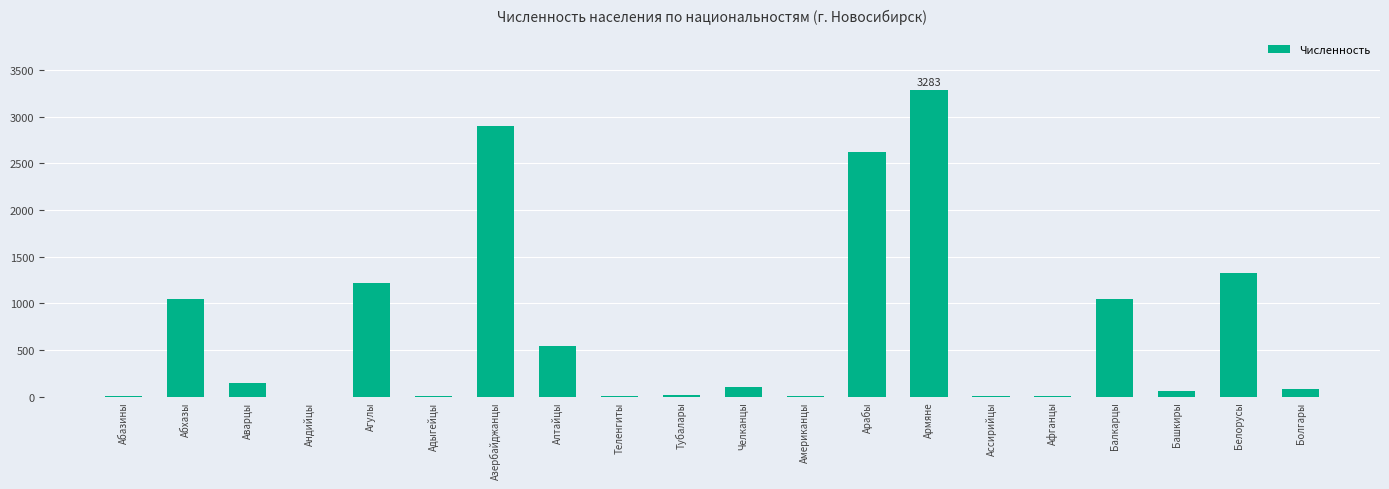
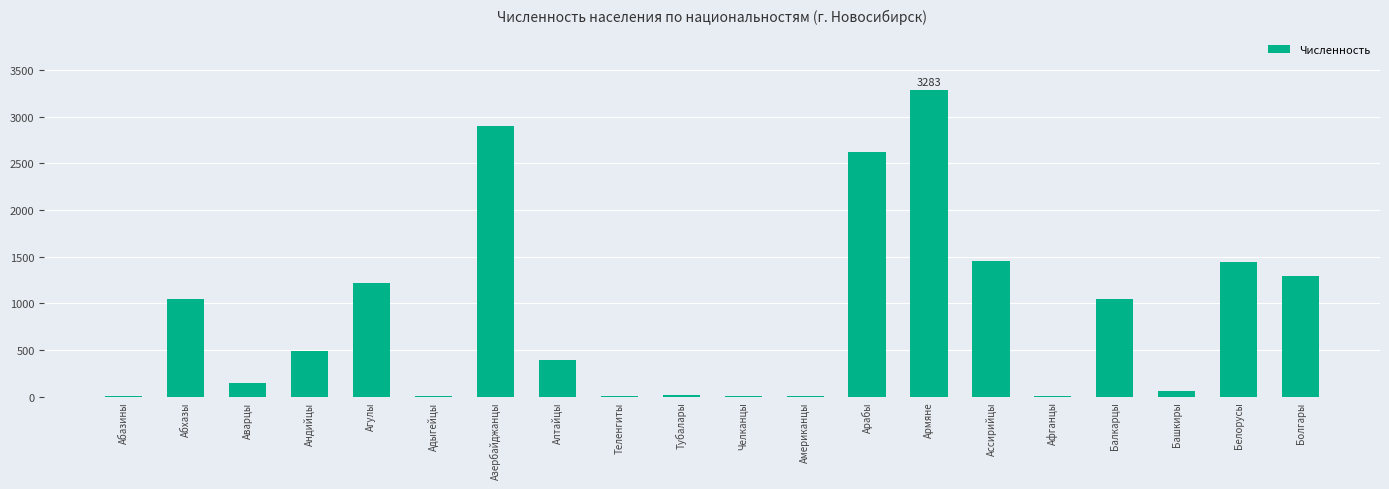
Андийцы: 0 -> 500
Алтайцы: 500 -> 400
Челканцы: 100 -> 0
Ассирийцы: 0 -> 1400
Белорусы: 1300 -> 1400
Болгары: 100 -> 1300
